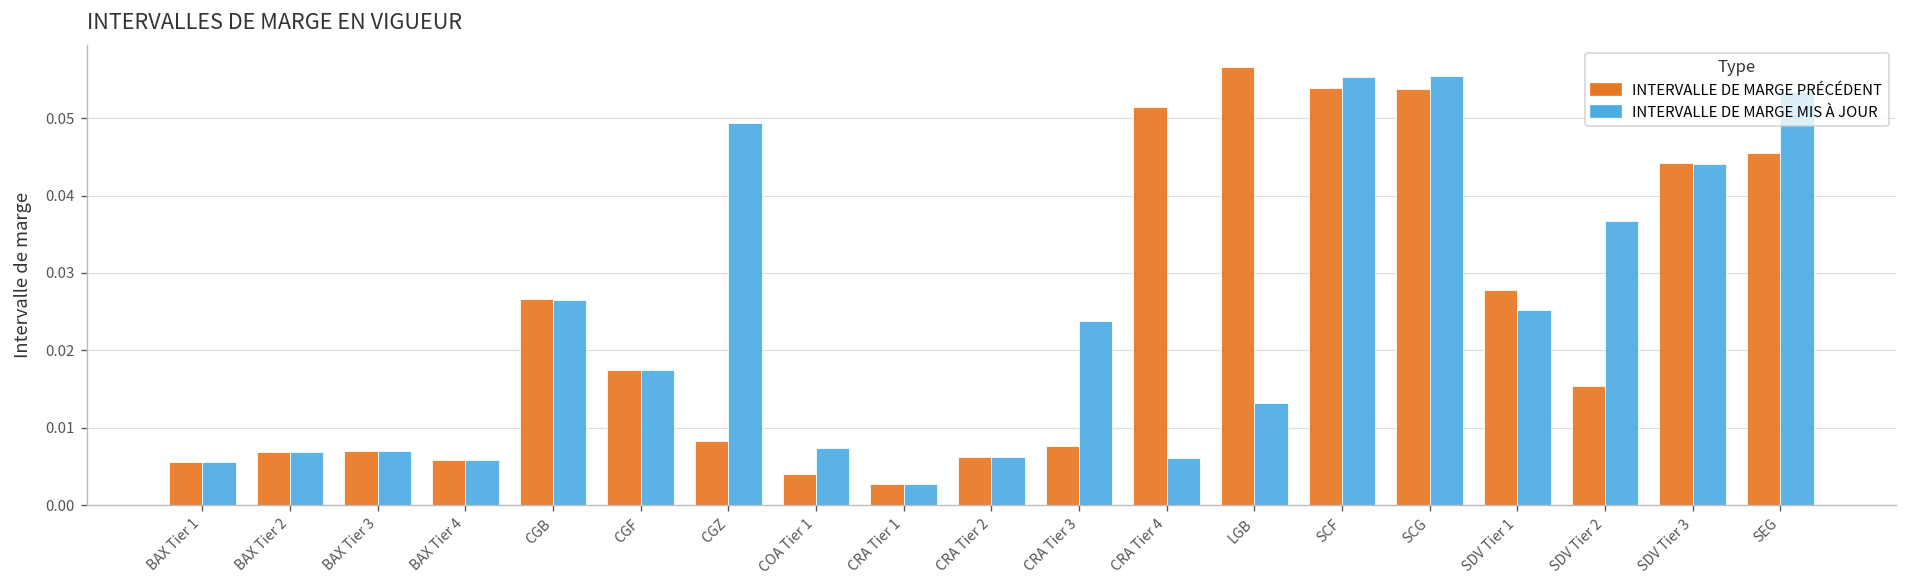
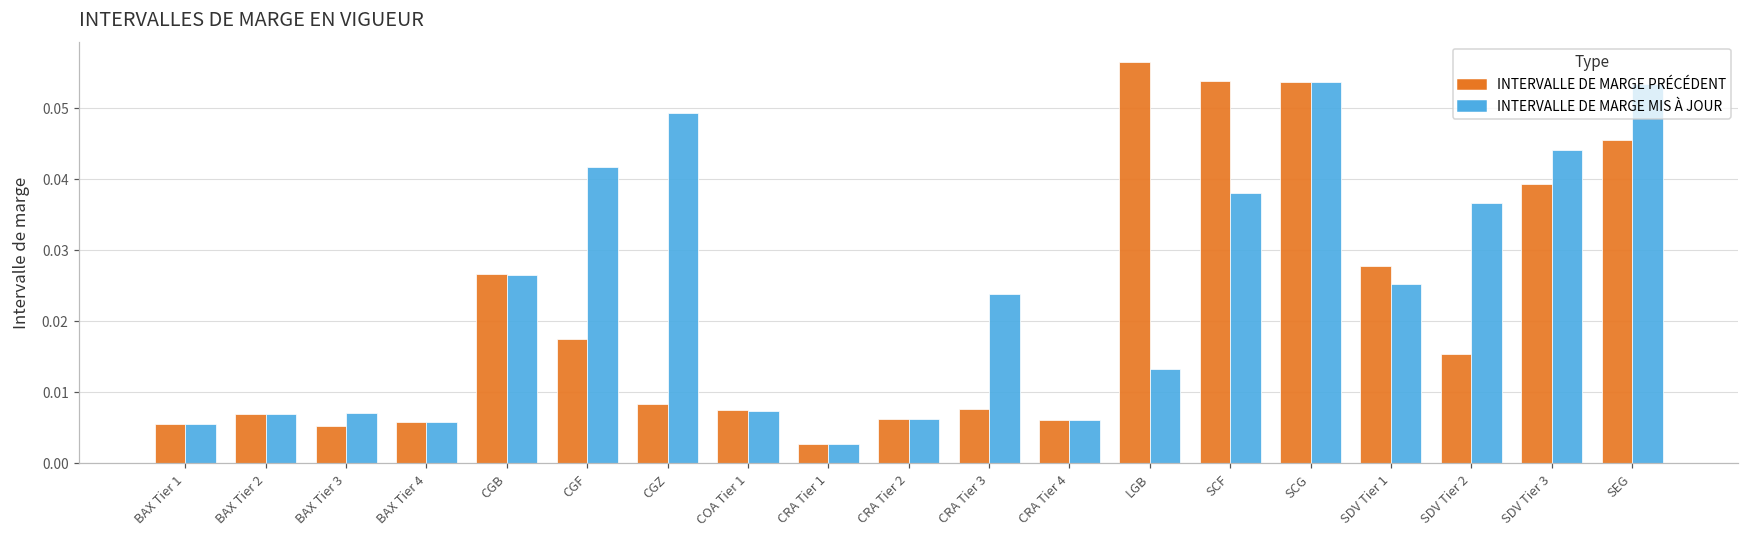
INTERVALLE DE MARGE PRÉCÉDENT, BAX Tier 3: 0.007 -> 0.005
INTERVALLE DE MARGE MIS À JOUR, CGF: 0.017 -> 0.042
INTERVALLE DE MARGE PRÉCÉDENT, COA Tier 1: 0.004 -> 0.007
INTERVALLE DE MARGE PRÉCÉDENT, CRA Tier 4: 0.051 -> 0.006
INTERVALLE DE MARGE MIS À JOUR, SCF: 0.055 -> 0.038
INTERVALLE DE MARGE MIS À JOUR, SCG: 0.055 -> 0.054
INTERVALLE DE MARGE PRÉCÉDENT, SDV Tier 3: 0.044 -> 0.039
